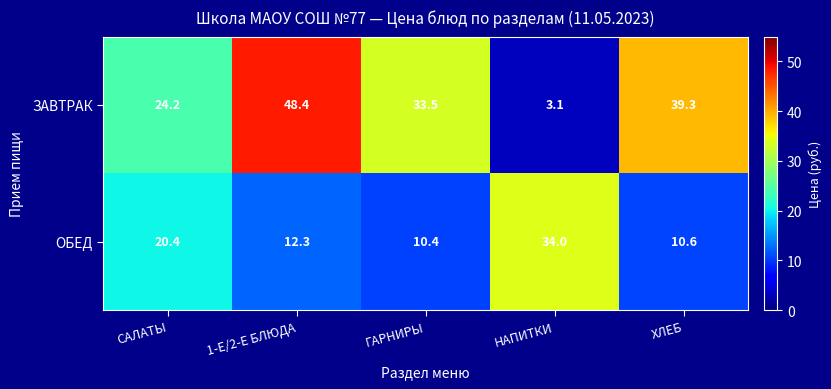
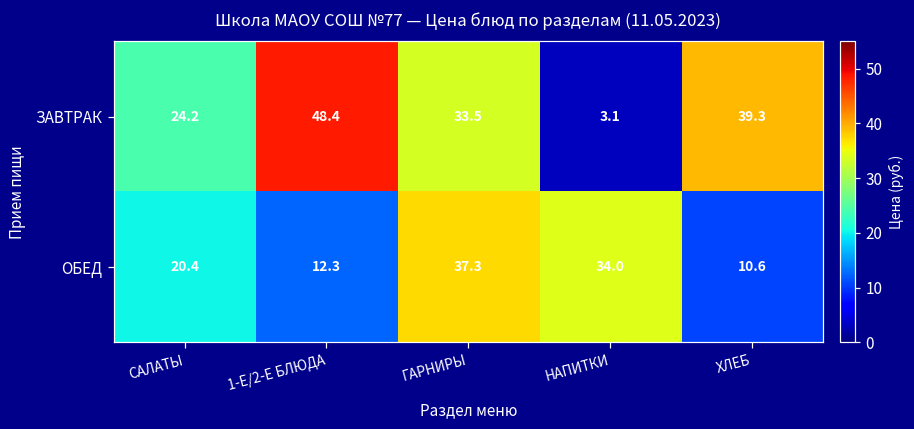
ОБЕД, ГАРНИРЫ: 10.4 -> 37.3
